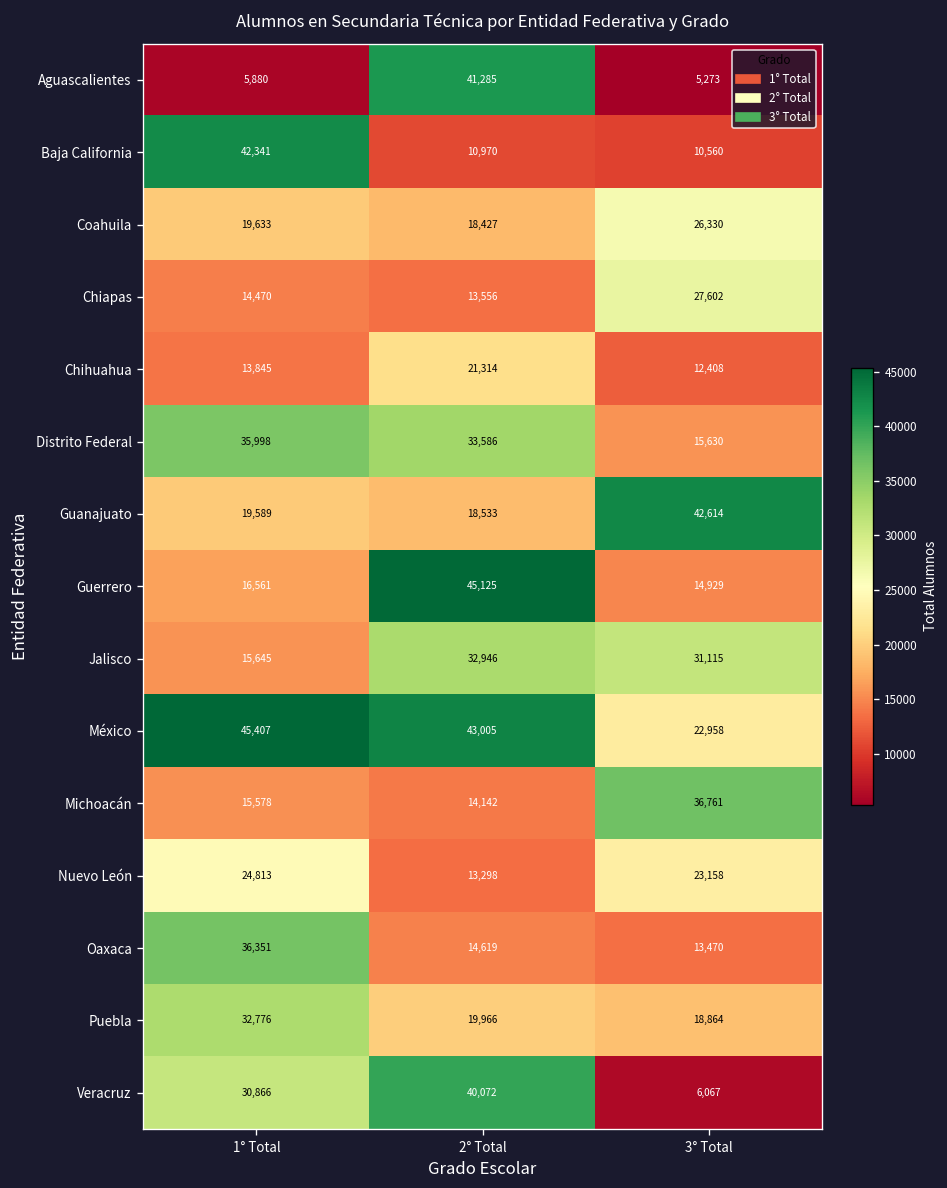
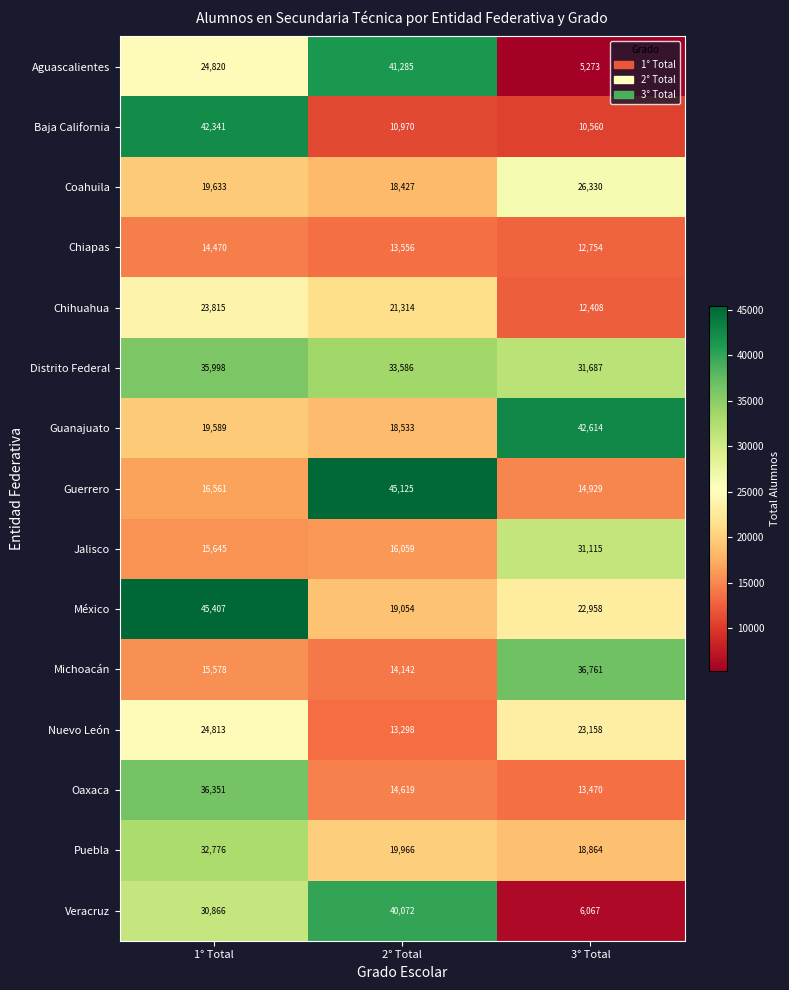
Aguascalientes, 1° Total: 5,880 -> 24,820
Chiapas, 3° Total: 27,602 -> 12,754
Chihuahua, 1° Total: 13,845 -> 23,815
Distrito Federal, 3° Total: 15,630 -> 31,687
Jalisco, 2° Total: 32,946 -> 16,059
México, 2° Total: 43,005 -> 19,054
